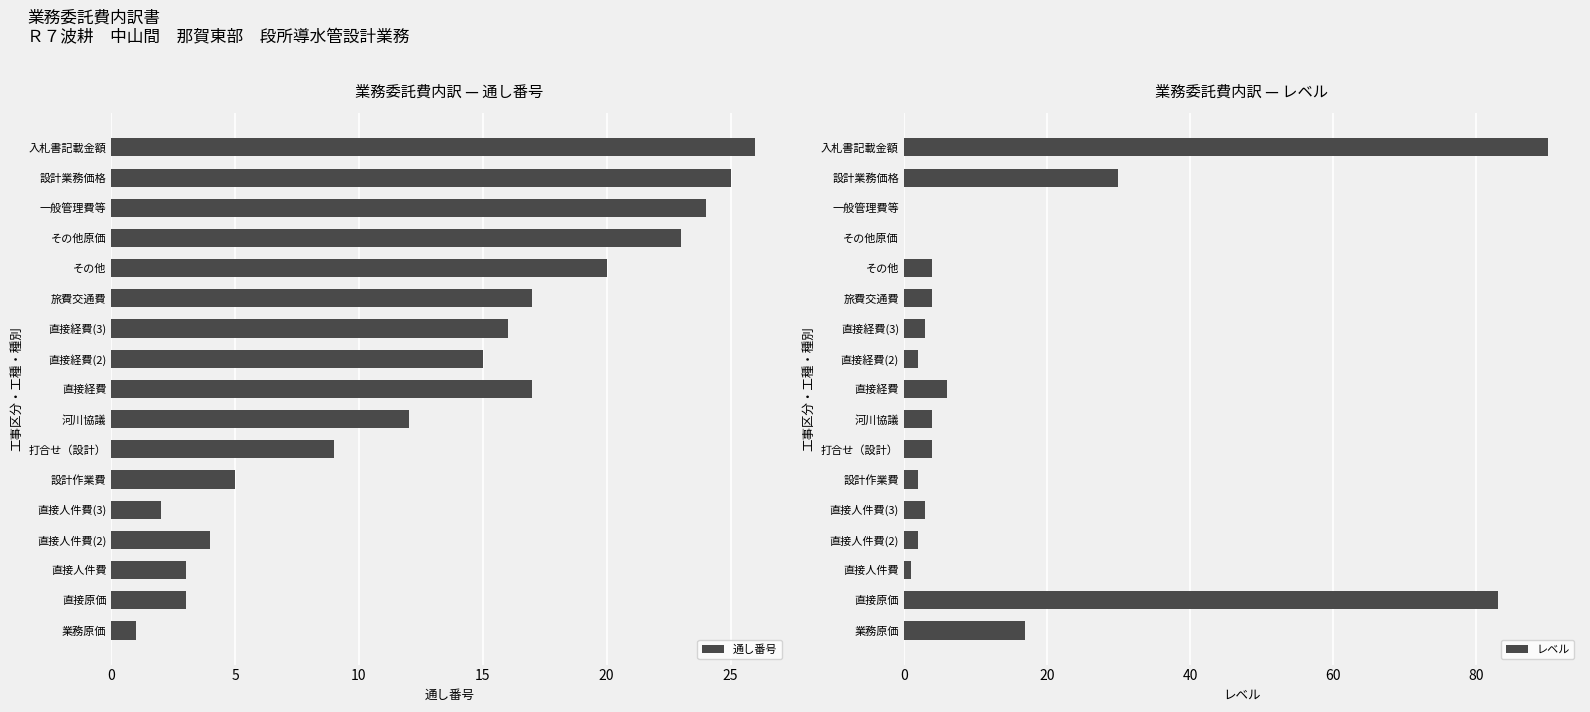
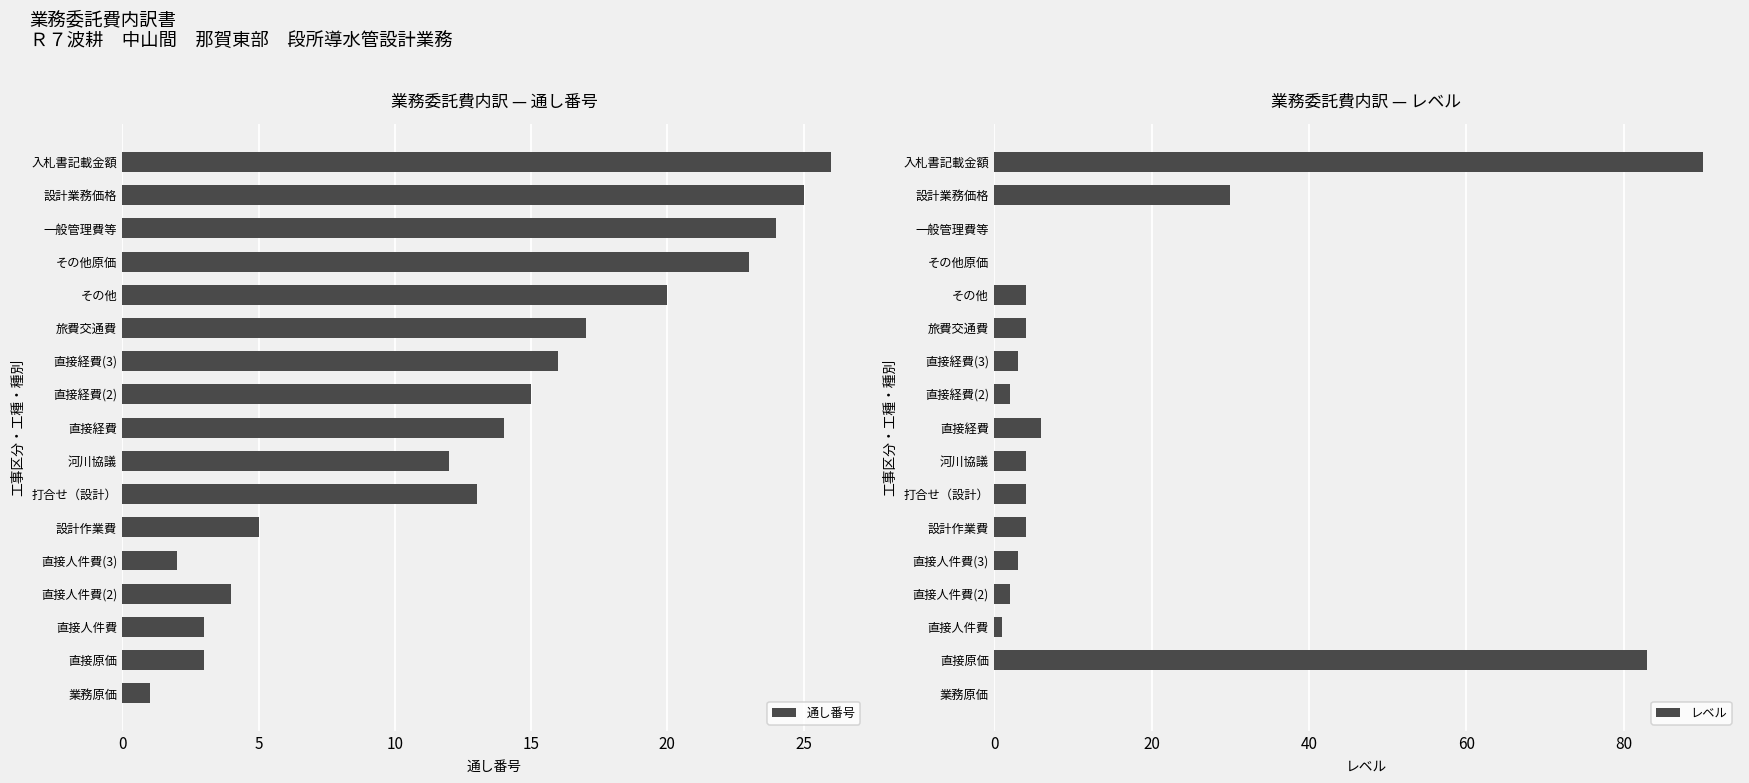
業務委託費内訳 — 通し番号, 直接経費: 17 -> 14
業務委託費内訳 — 通し番号, 打合せ（設計）: 9 -> 13
業務委託費内訳 — レベル, 設計作業費: 2 -> 4
業務委託費内訳 — レベル, 業務原価: 17 -> 0
